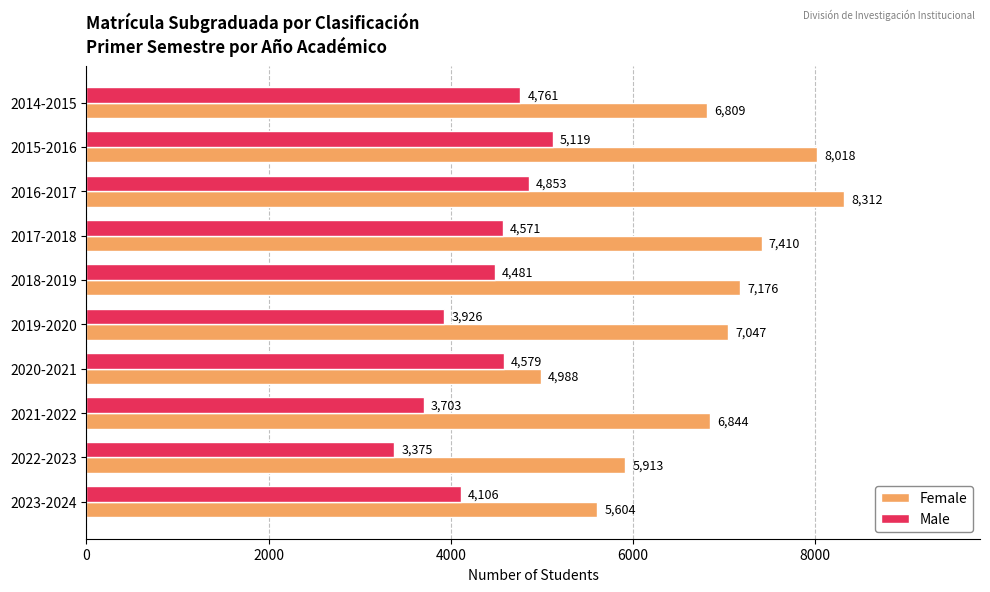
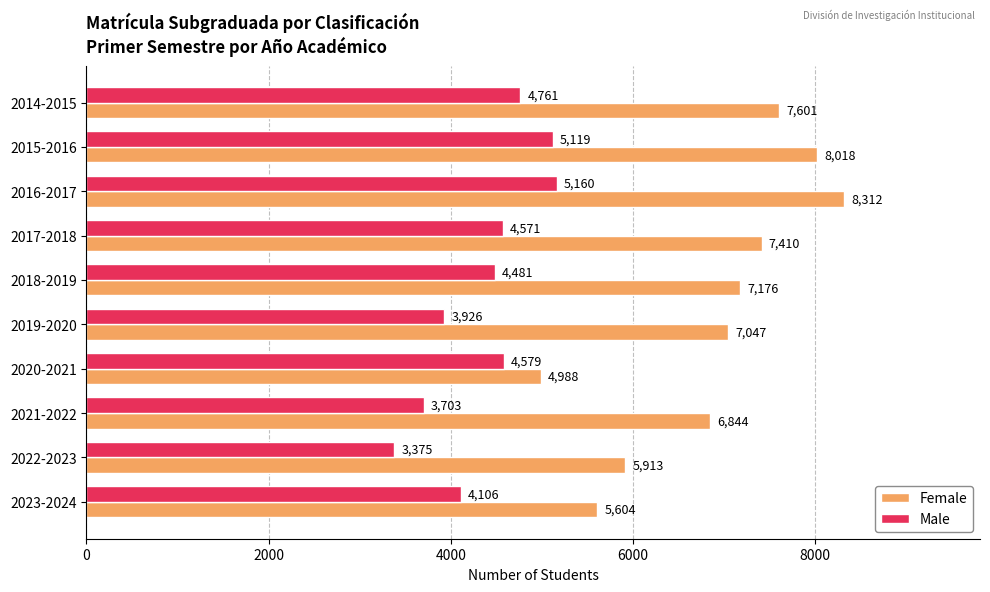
Female, 2014-2015: 6,809 -> 7,601
Male, 2016-2017: 4,853 -> 5,160
